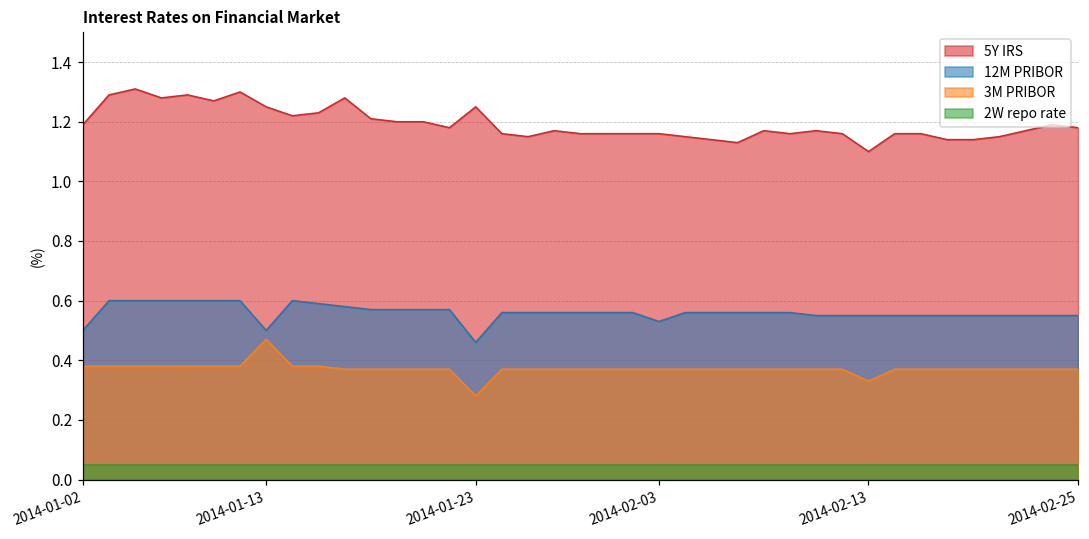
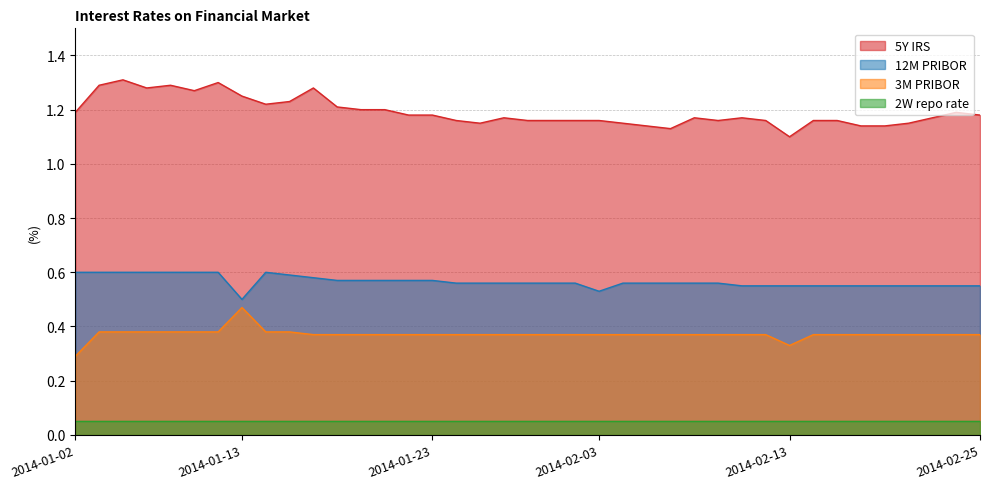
12M PRIBOR, 2014-01-02: 0.5 -> 0.6
3M PRIBOR, 2014-01-02: 0.38 -> 0.29
5Y IRS, 2014-01-23: 1.25 -> 1.18
12M PRIBOR, 2014-01-23: 0.46 -> 0.57
3M PRIBOR, 2014-01-23: 0.28 -> 0.37
